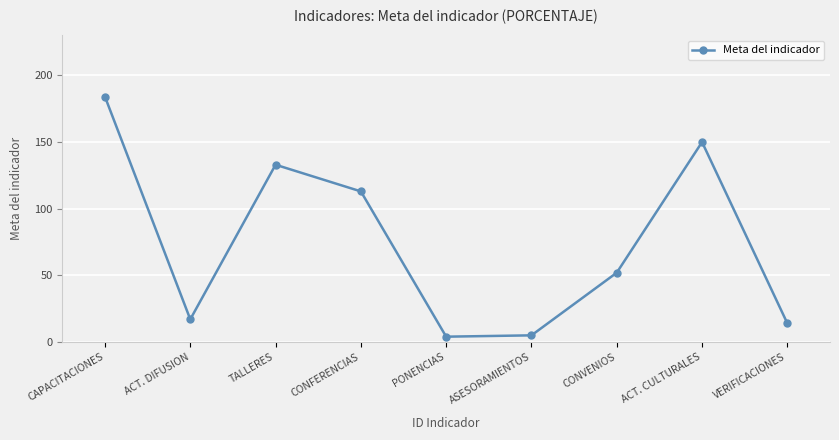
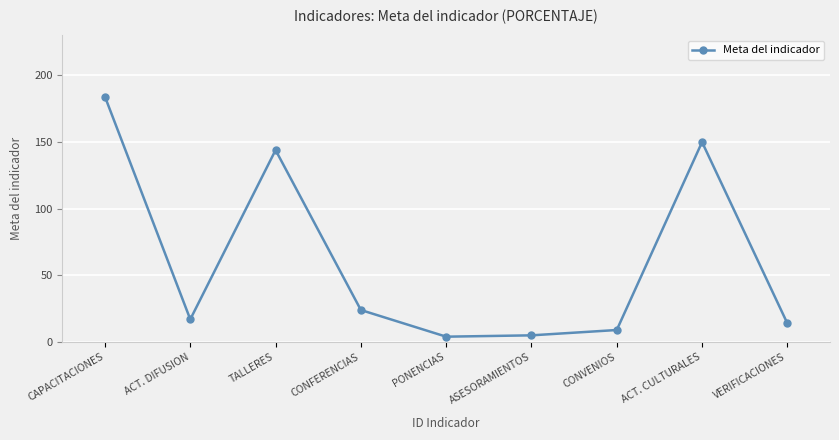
TALLERES: 133 -> 144
CONFERENCIAS: 113 -> 24
CONVENIOS: 52 -> 9
